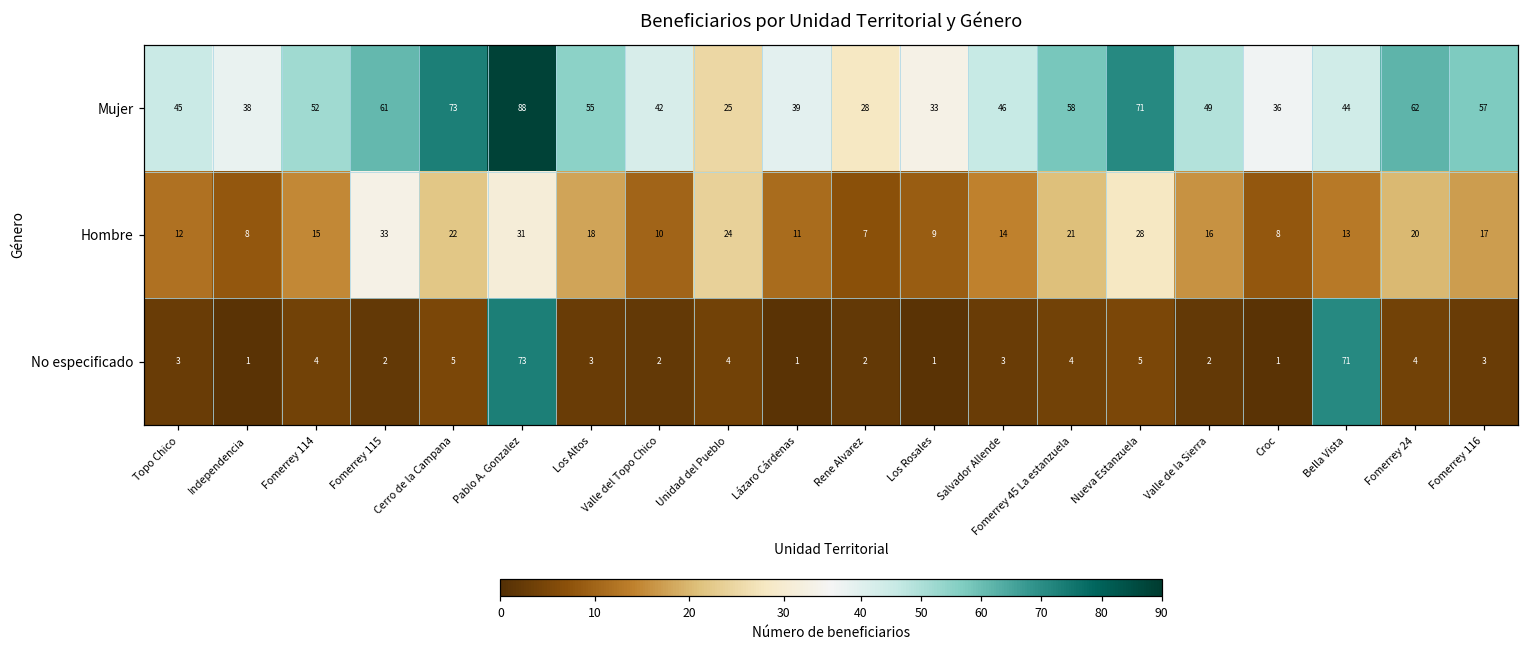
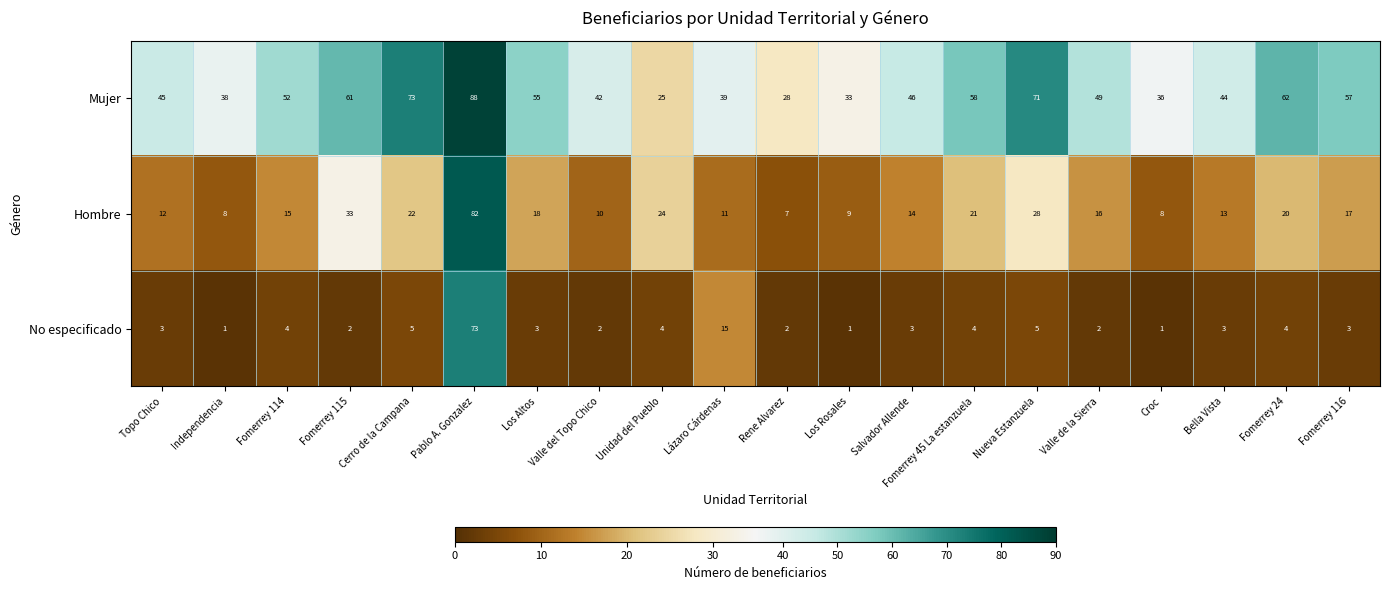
Hombre, Pablo A. Gonzalez: 31 -> 82
No especificado, Lázaro Cárdenas: 1 -> 15
No especificado, Bella Vista: 71 -> 3
